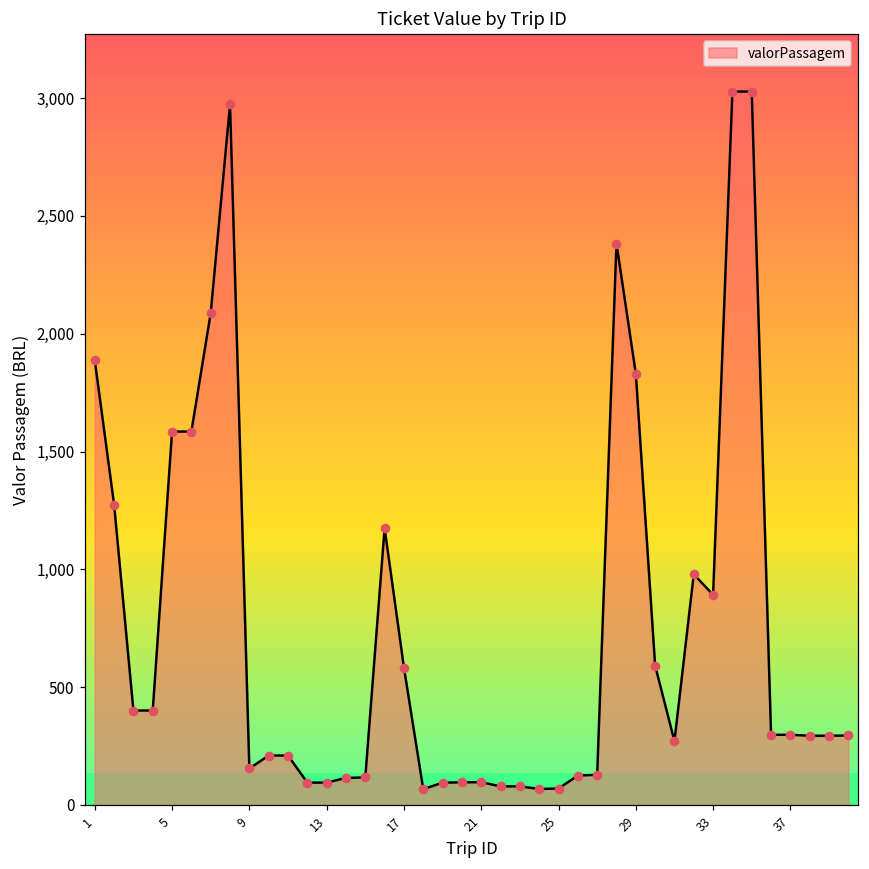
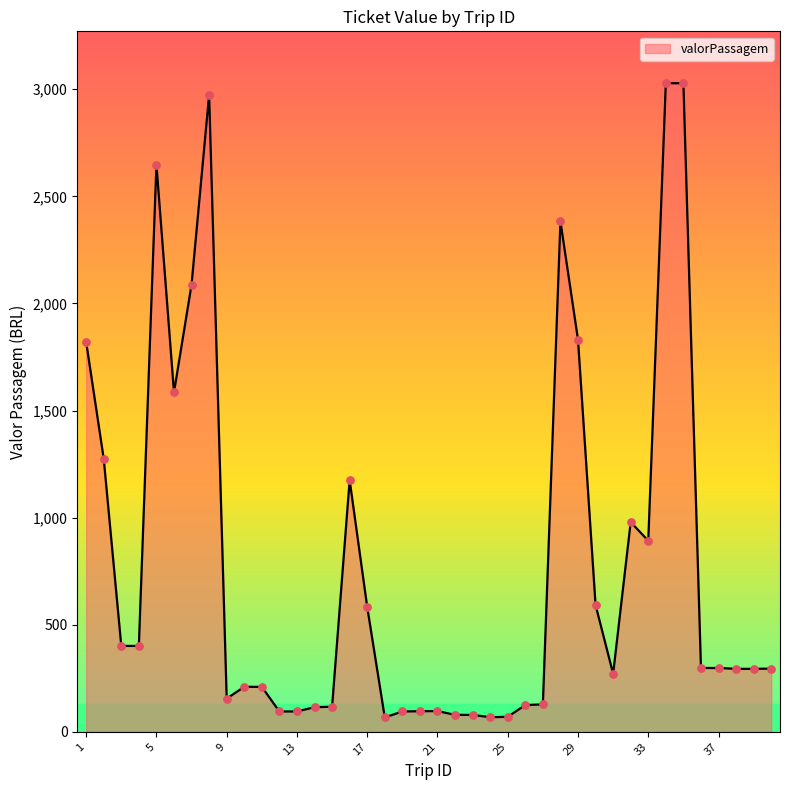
1: 1,890 -> 1,820
5: 1,590 -> 2,650
